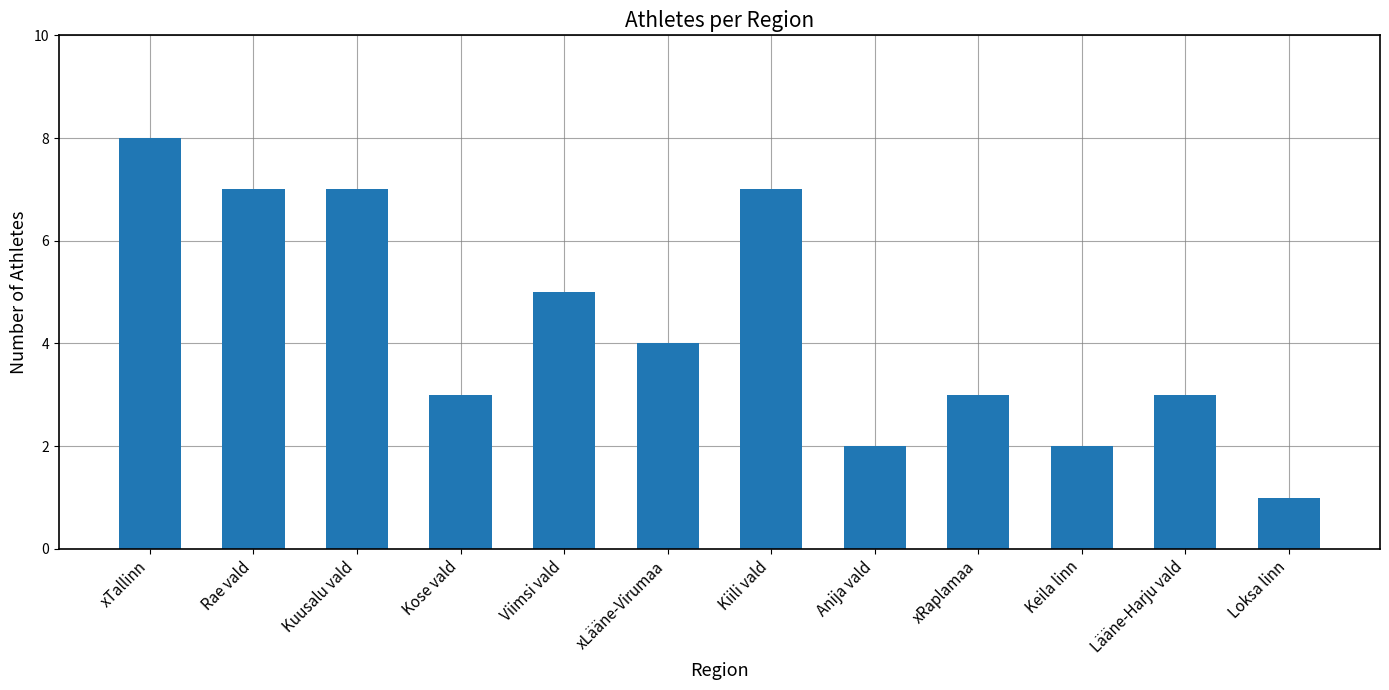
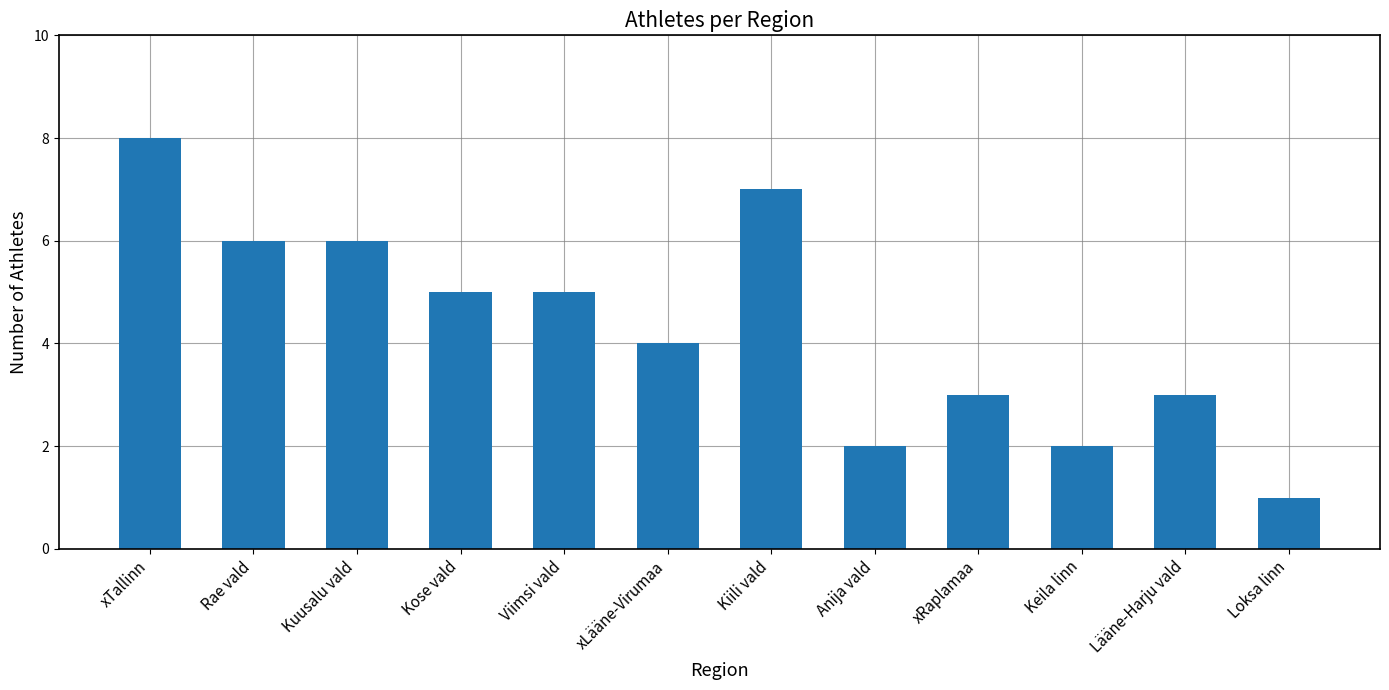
Rae vald: 7 -> 6
Kuusalu vald: 7 -> 6
Kose vald: 3 -> 5
